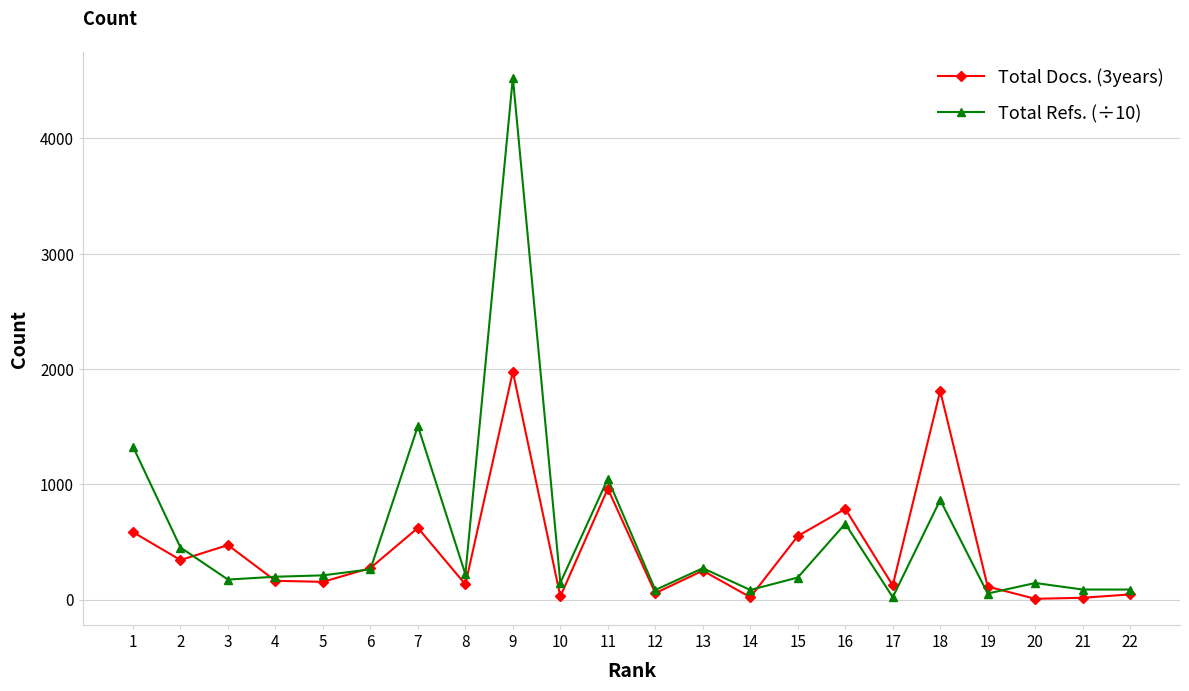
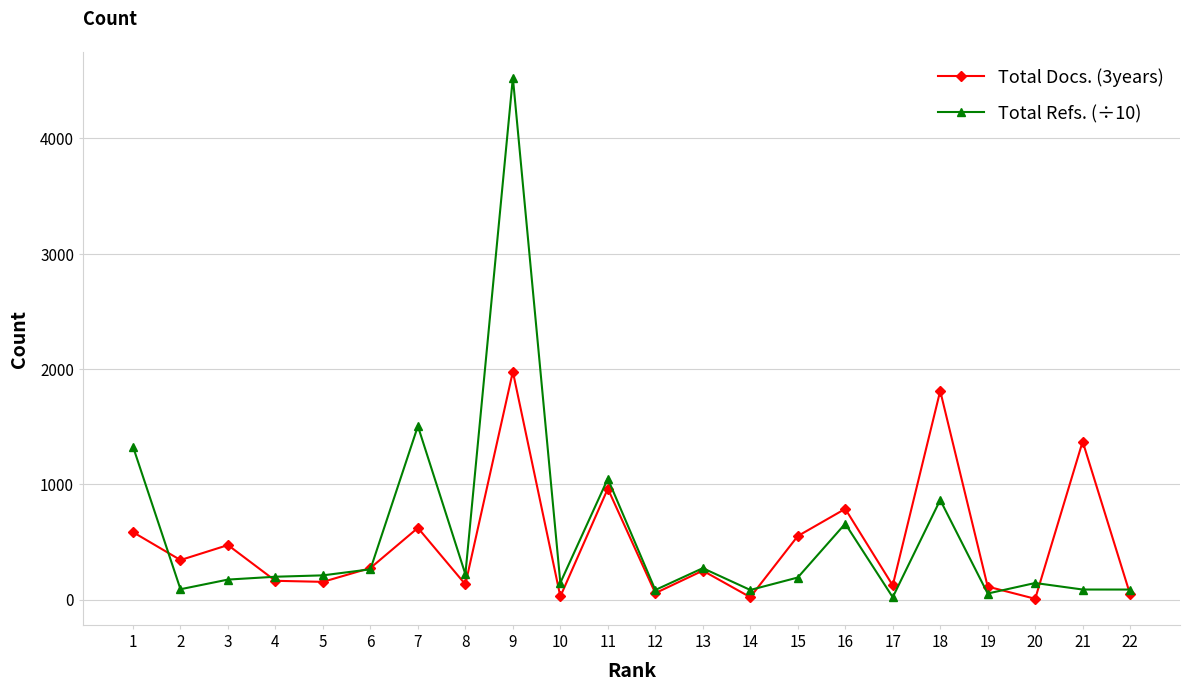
Total Refs. (÷10), 2: 450 -> 90
Total Docs. (3years), 21: 20 -> 1370
